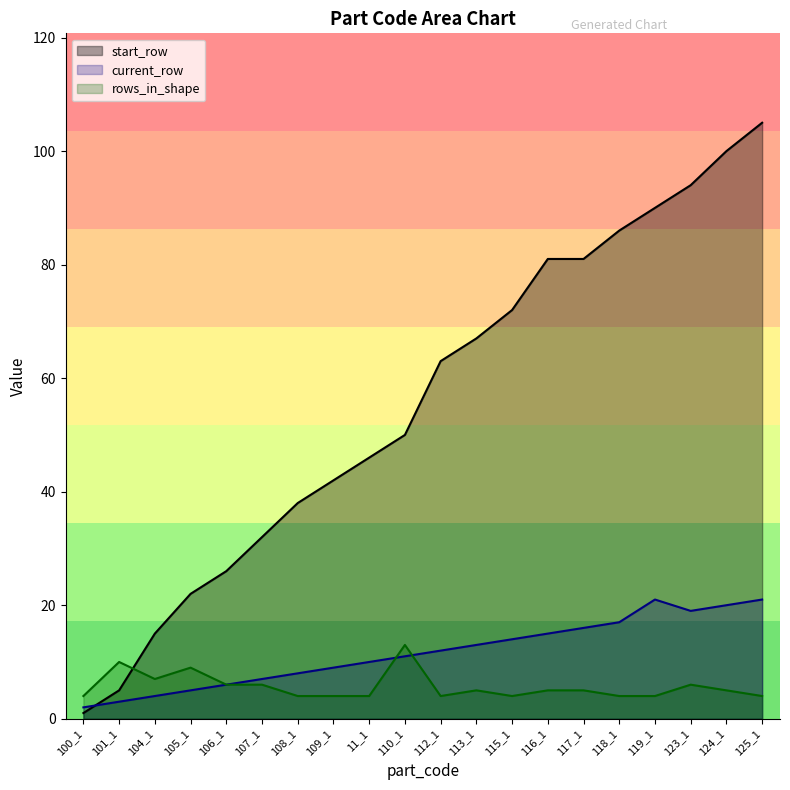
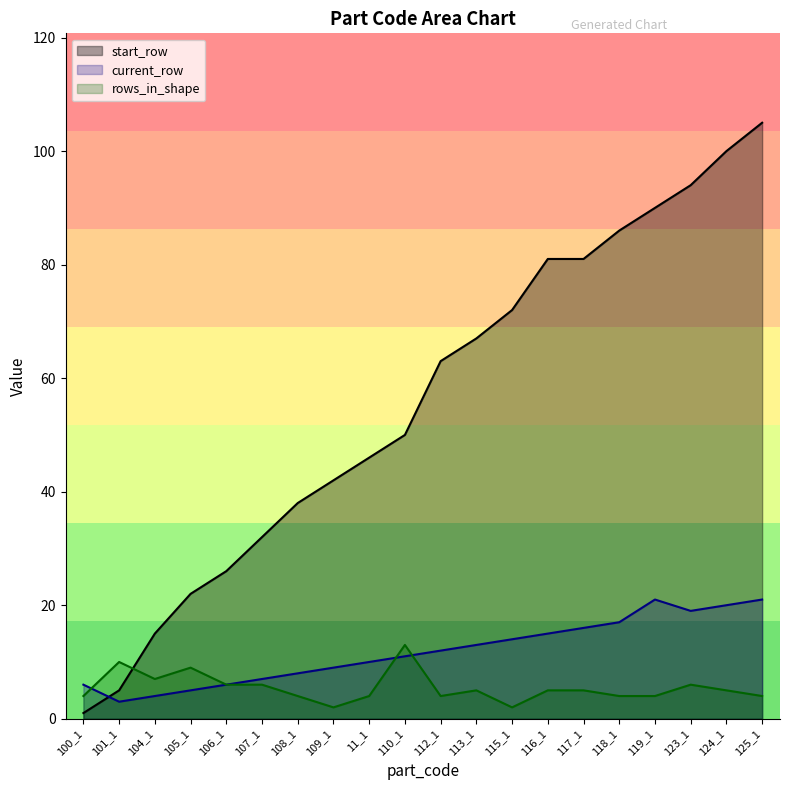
current_row, 100_1: 2 -> 6
rows_in_shape, 109_1: 4 -> 2
rows_in_shape, 115_1: 4 -> 2
